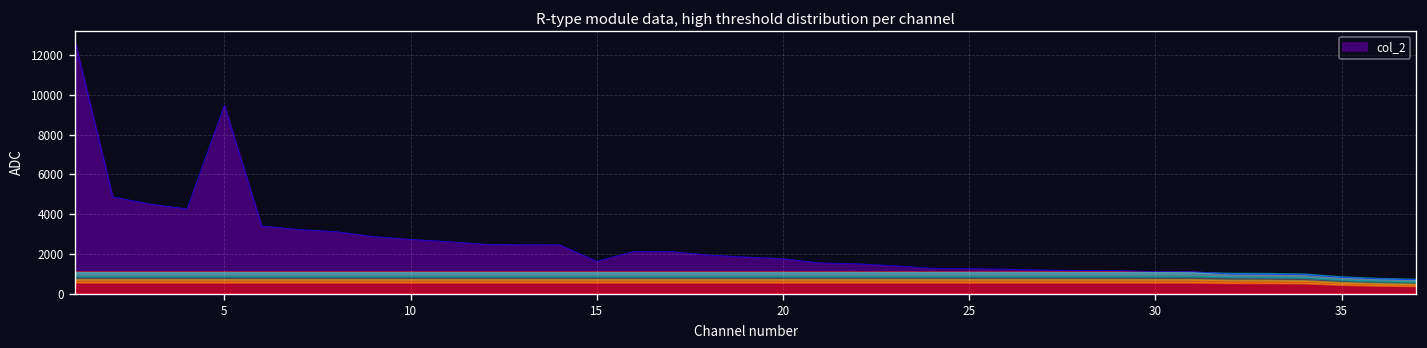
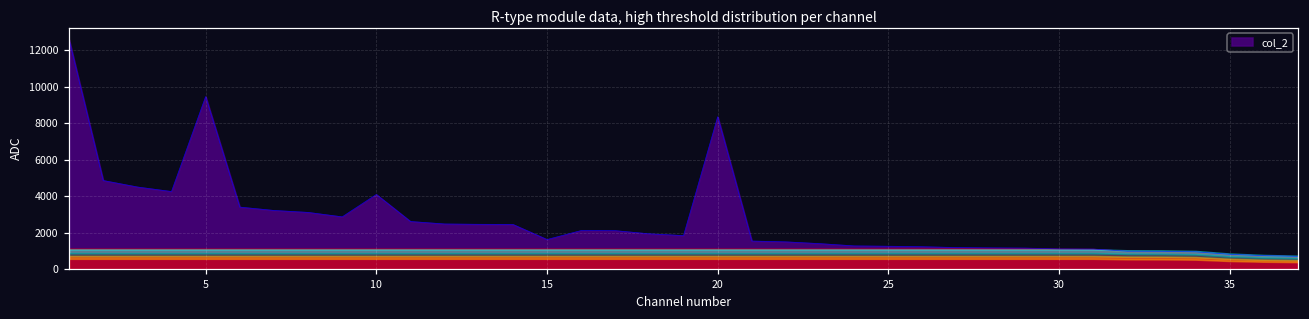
col_2, 10: 2700 -> 4100
col_2, 20: 1800 -> 8400
